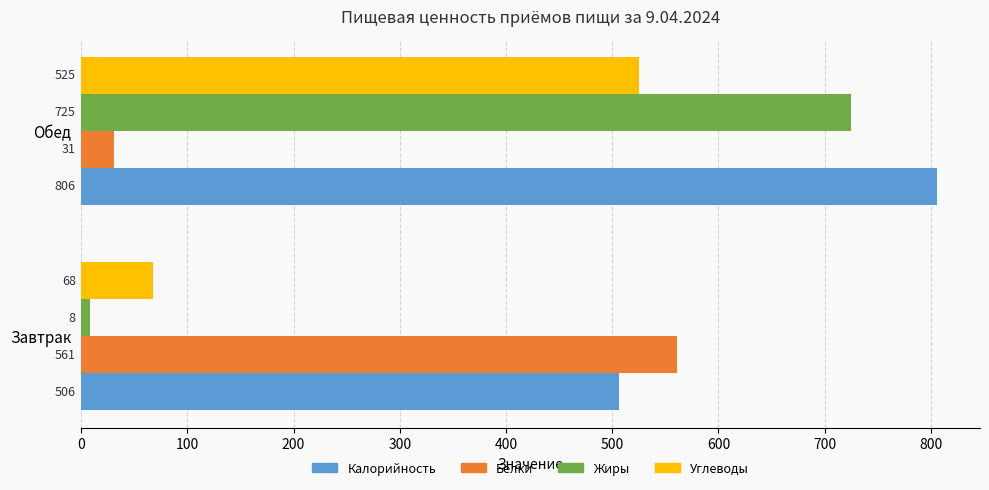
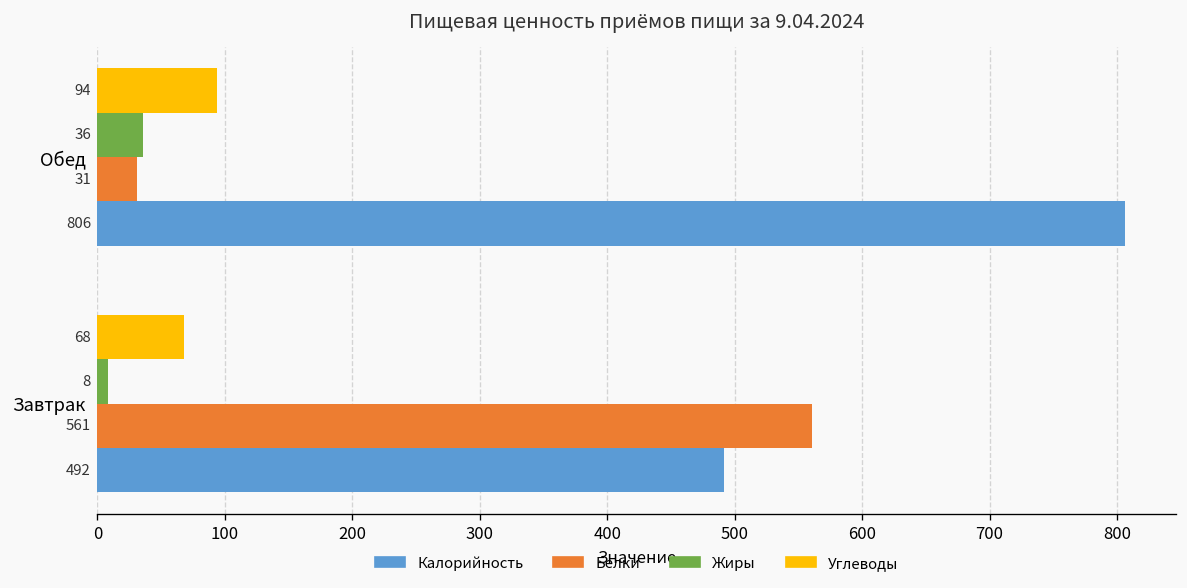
Углеводы, Обед: 525 -> 94
Жиры, Обед: 725 -> 36
Калорийность, Завтрак: 506 -> 492
